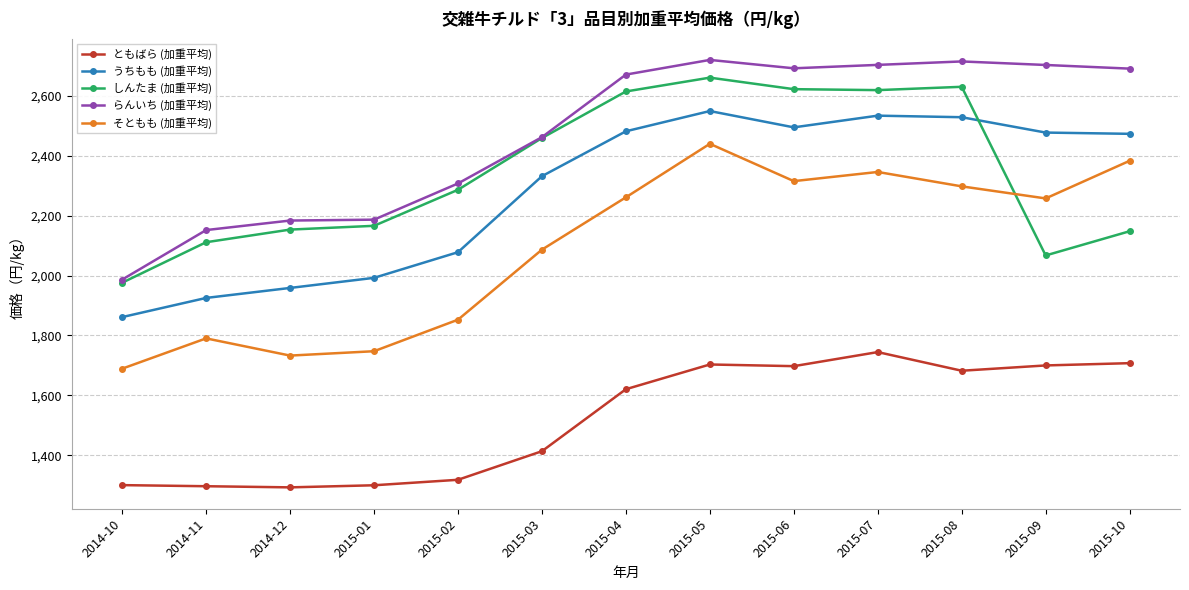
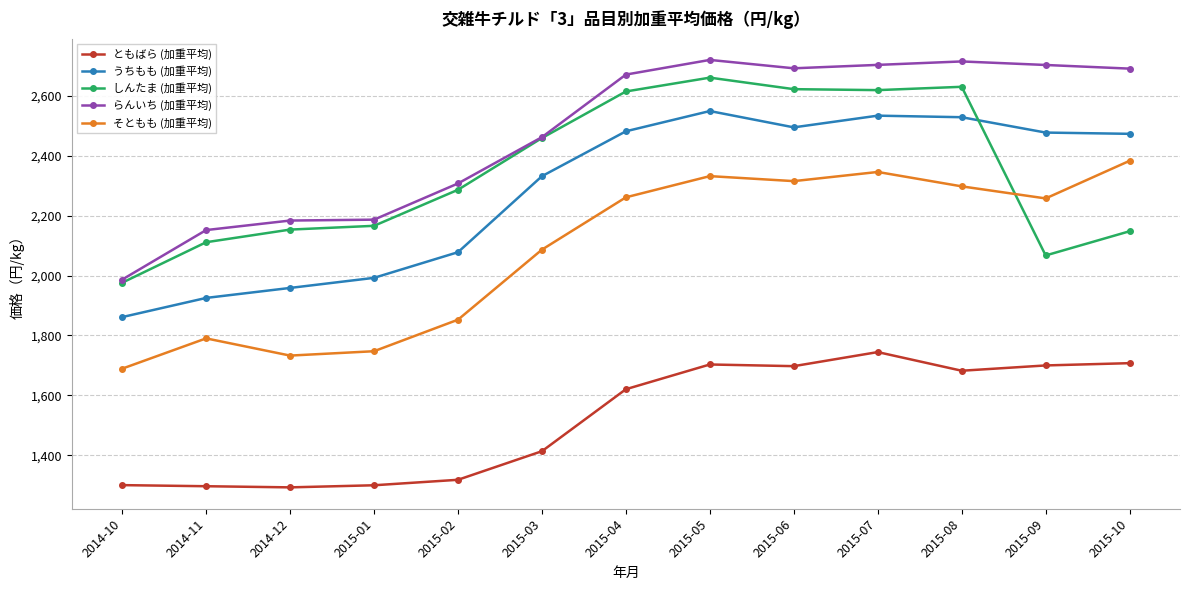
そともも (加重平均), 2015-05: 2,440 -> 2,330
